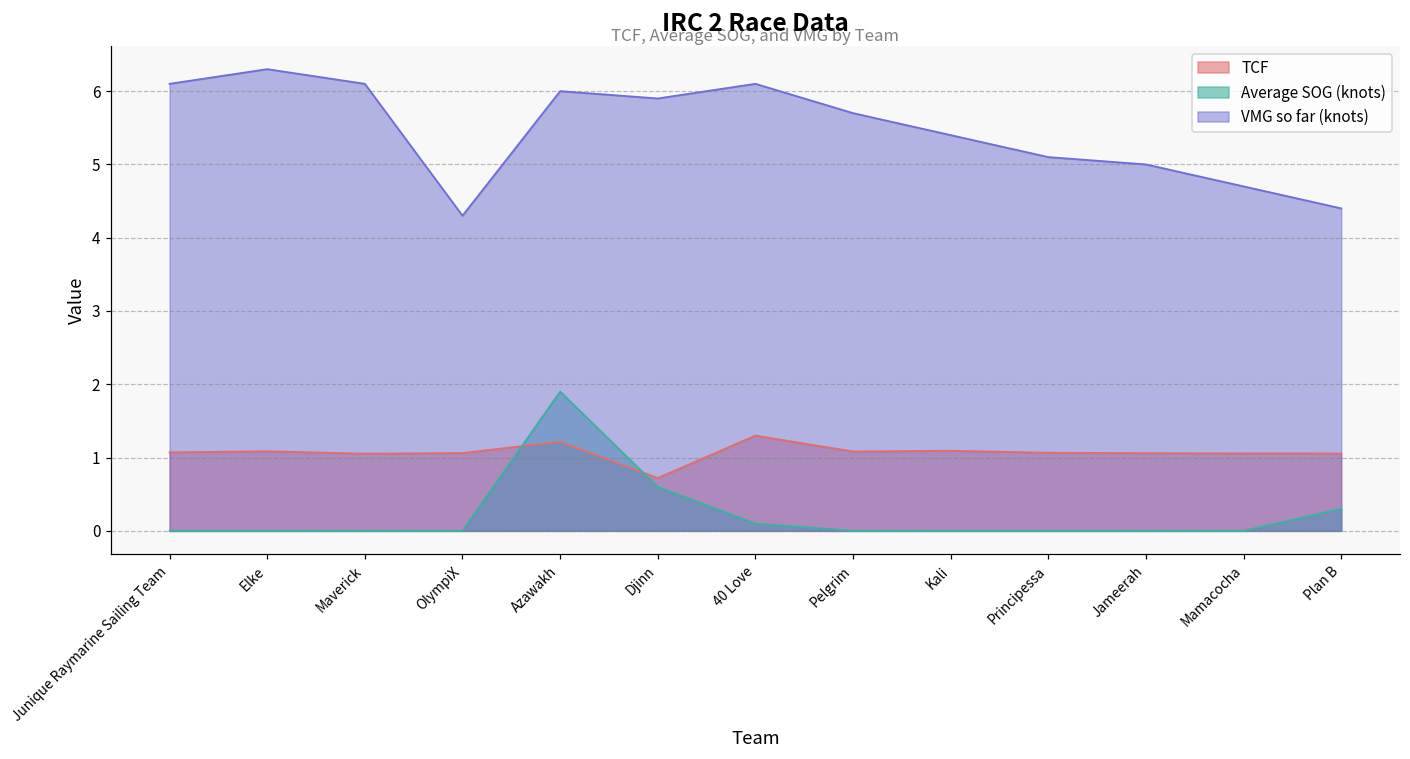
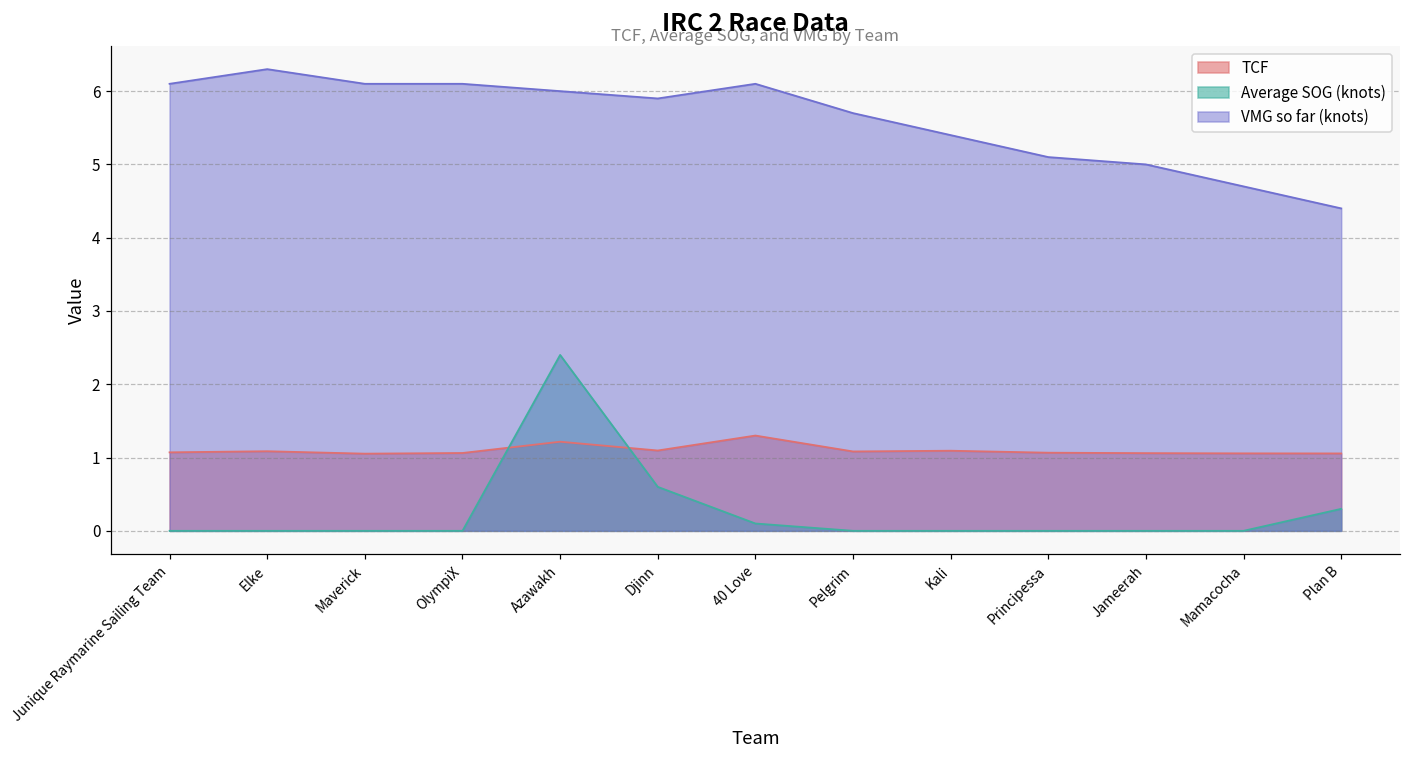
VMG so far (knots), OlympiX: 4.3 -> 6.1
Average SOG (knots), Azawakh: 1.9 -> 2.4
TCF, Djinn: 0.7 -> 1.1
